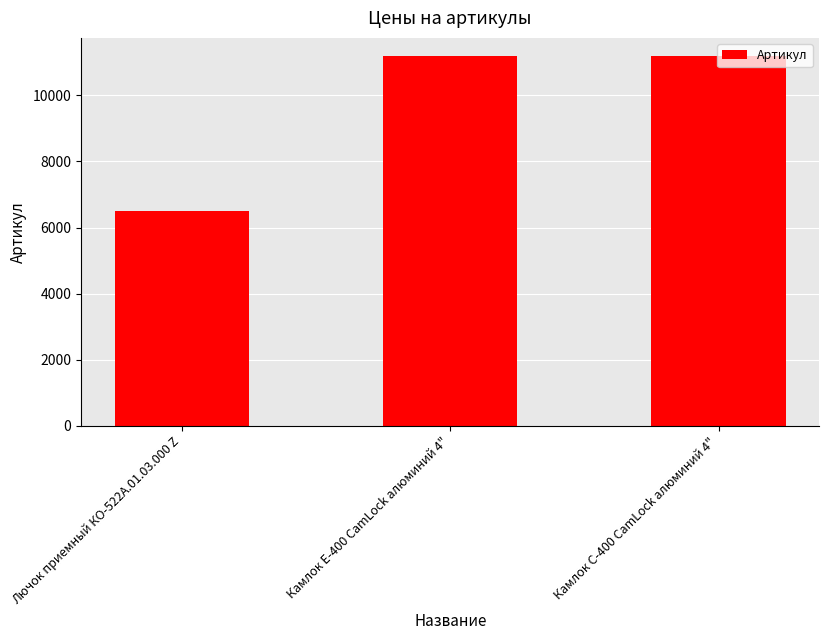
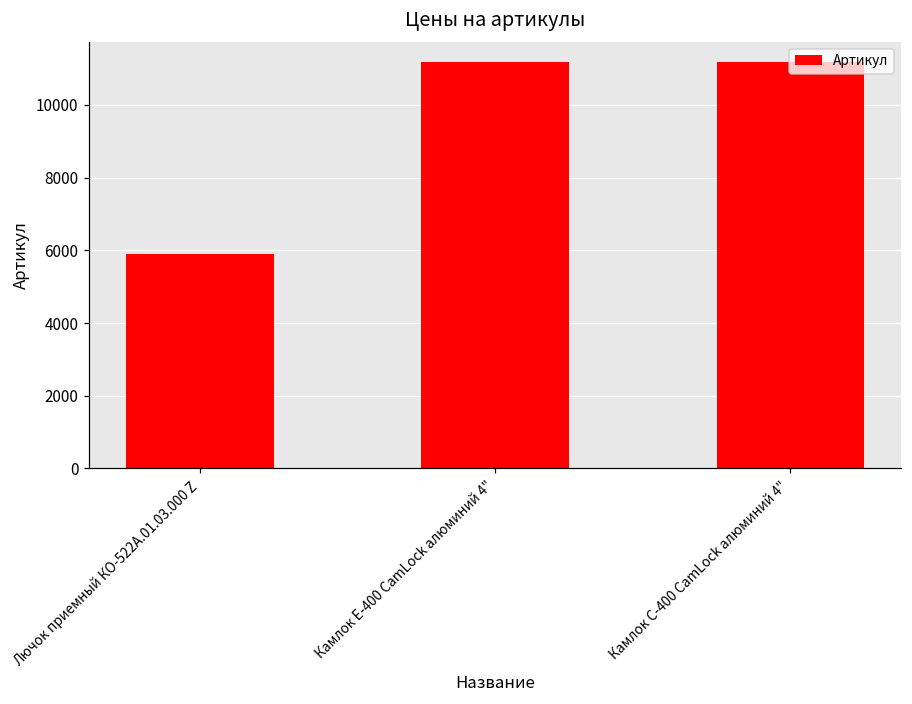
Лючок приемный КО-522А.01.03.000 Z: 6500 -> 5900
